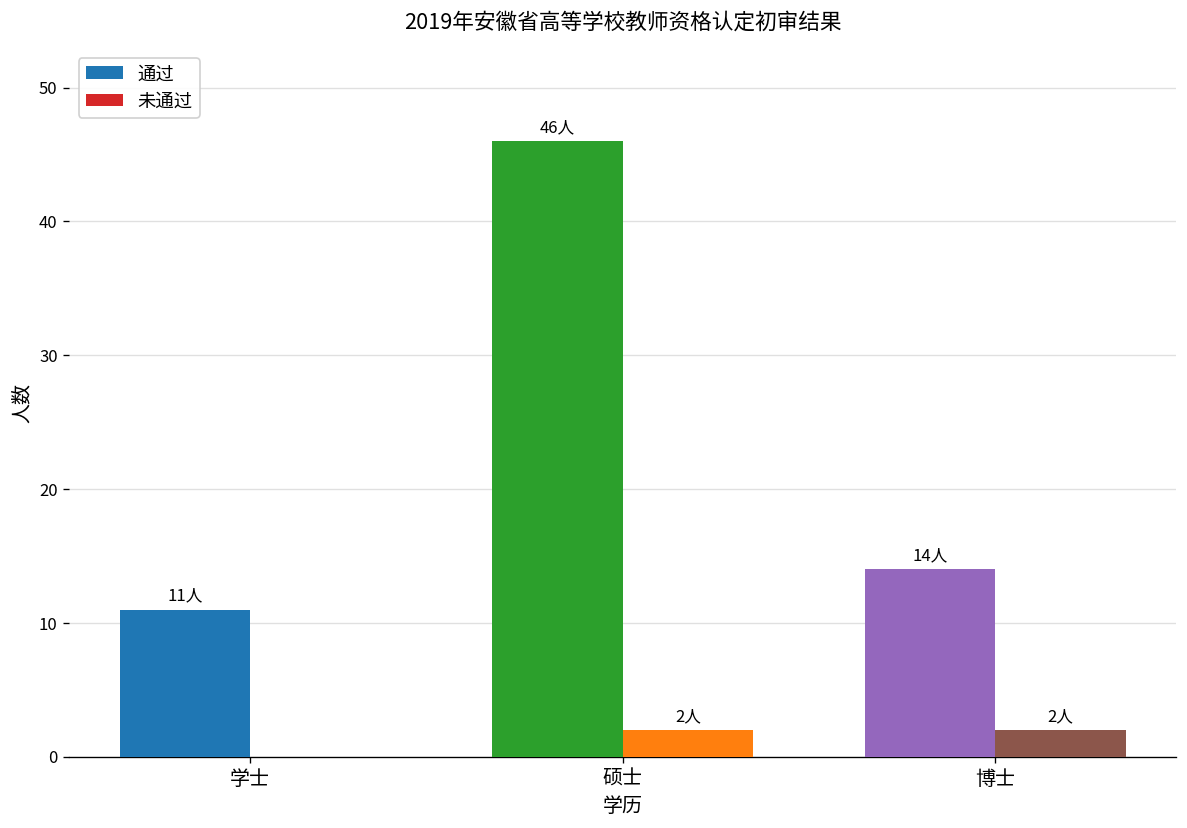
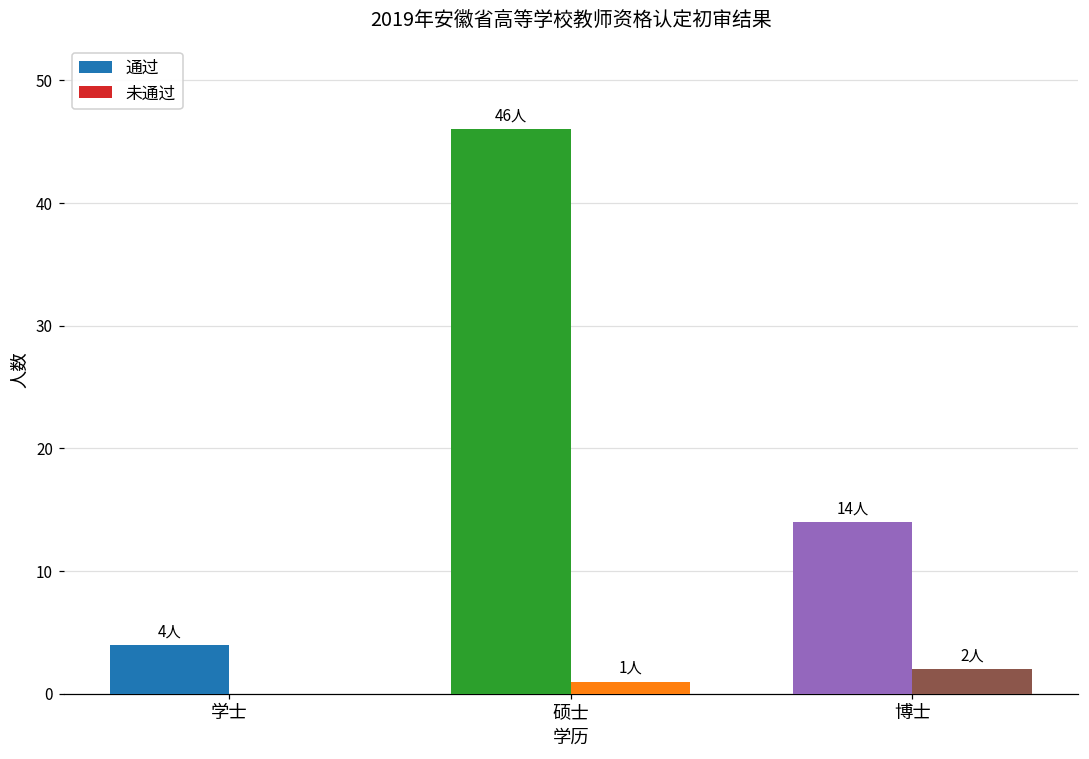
通过, 学士: 11人 -> 4人
未通过, 硕士: 2人 -> 1人
